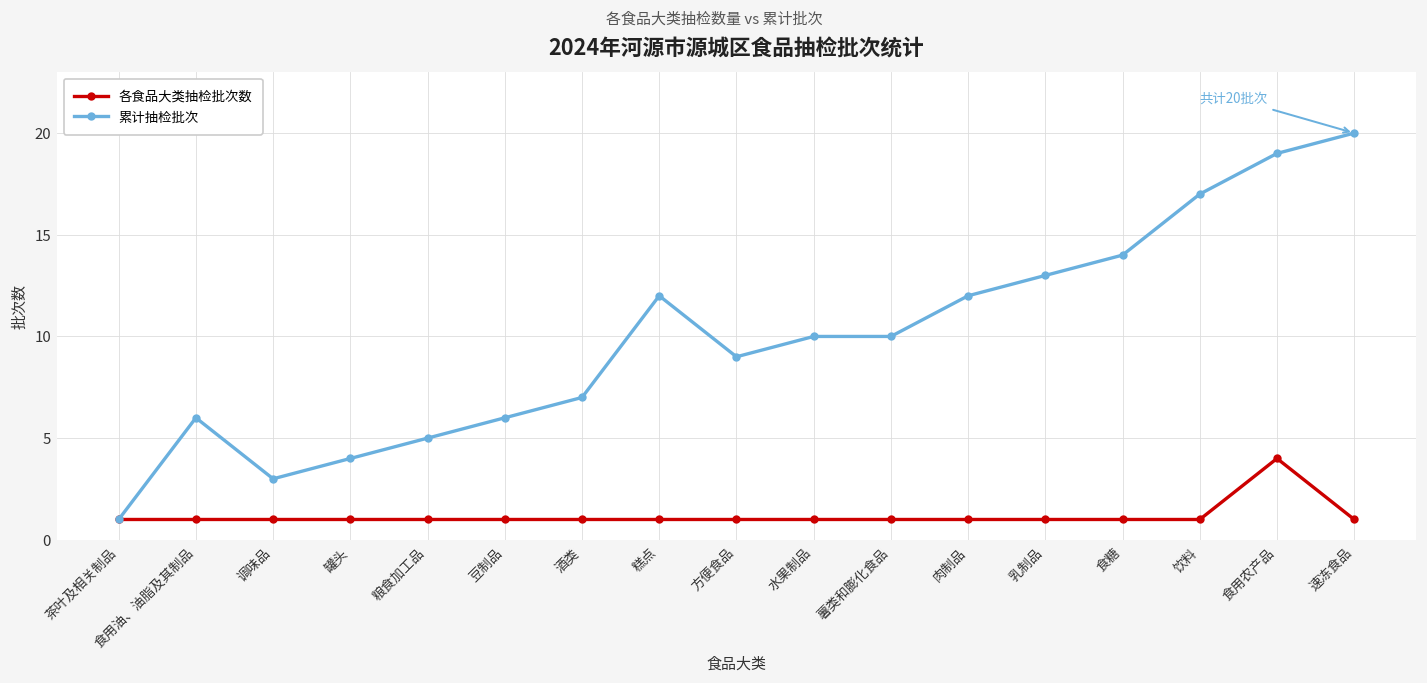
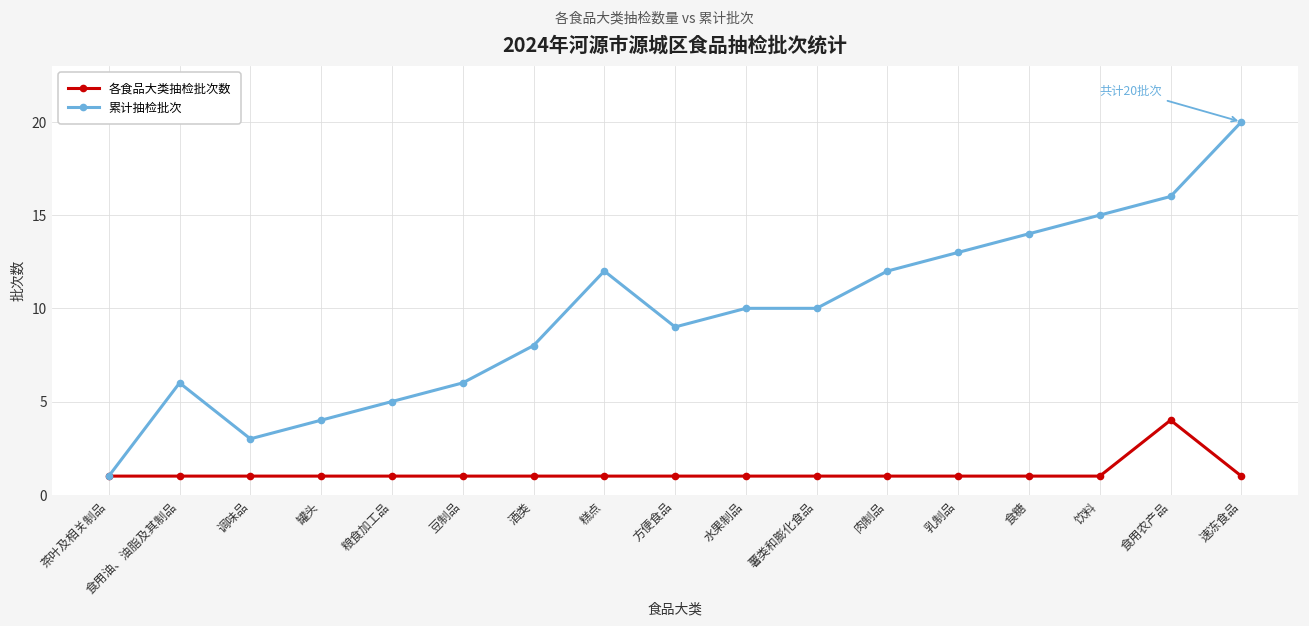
累计抽检批次, 酒类: 7 -> 8
累计抽检批次, 饮料: 17 -> 15
累计抽检批次, 食用农产品: 19 -> 16
